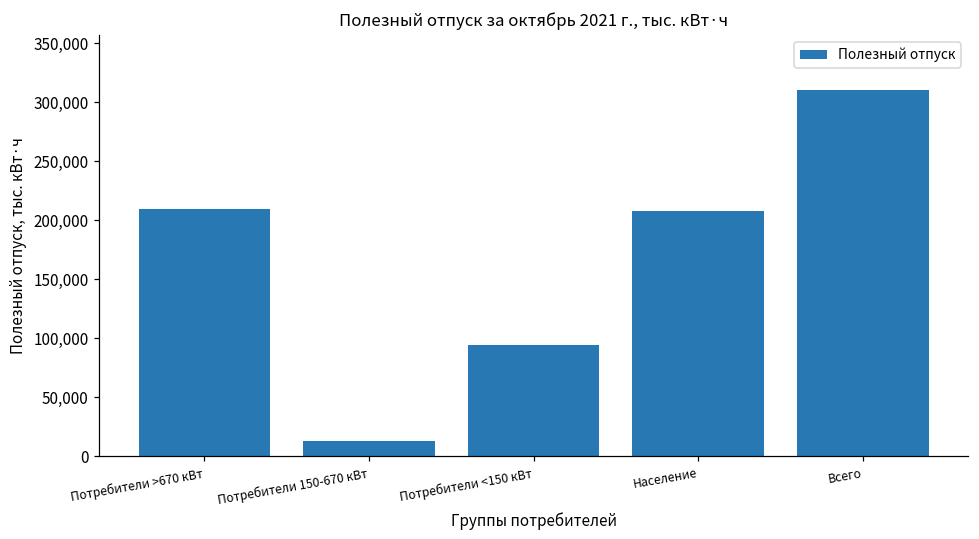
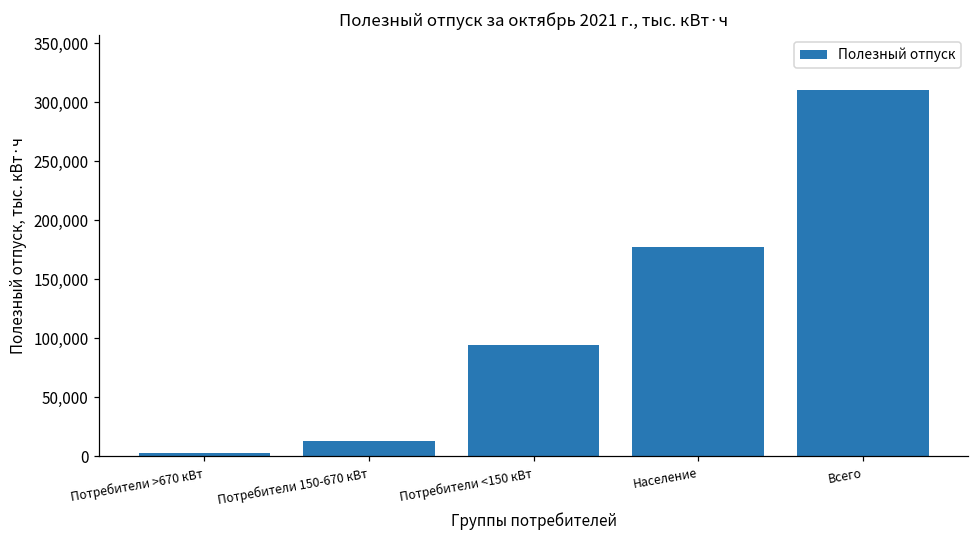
Потребители >670 кВт: 210,000 -> 3,000
Население: 208,000 -> 177,000
